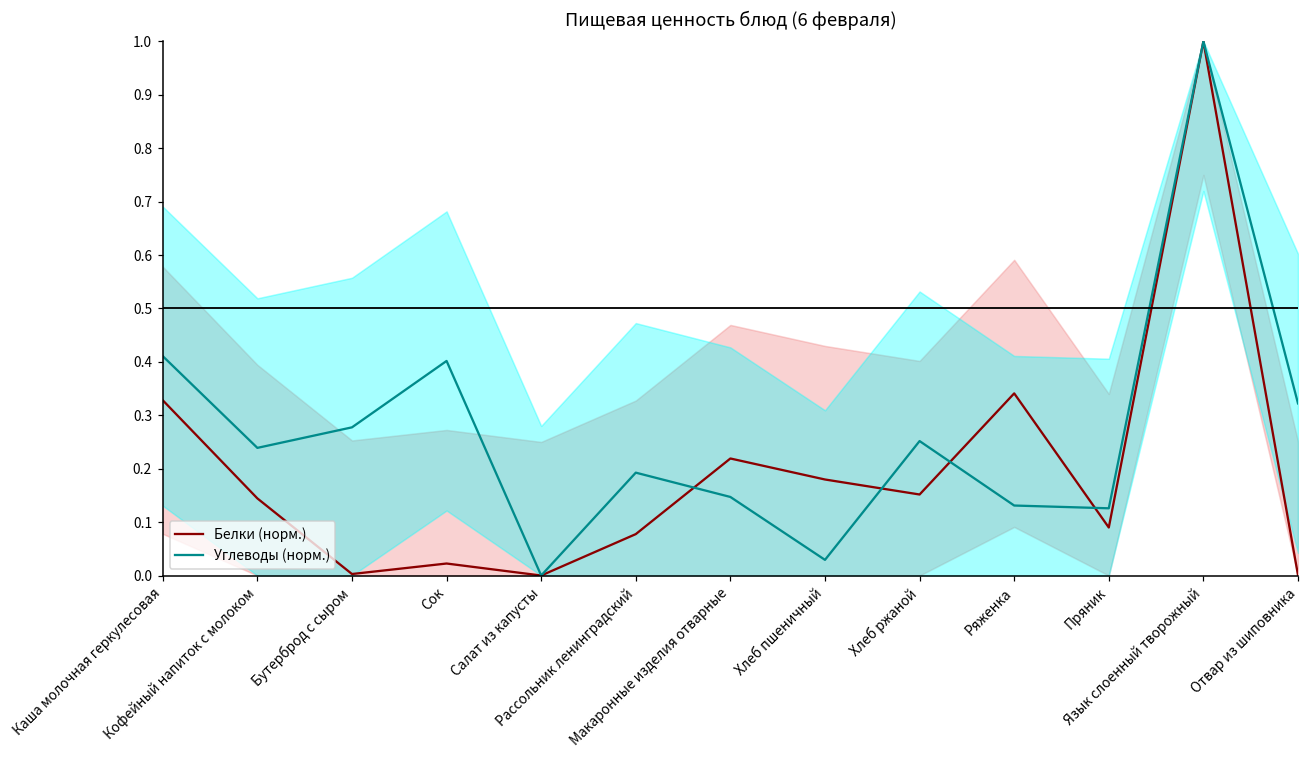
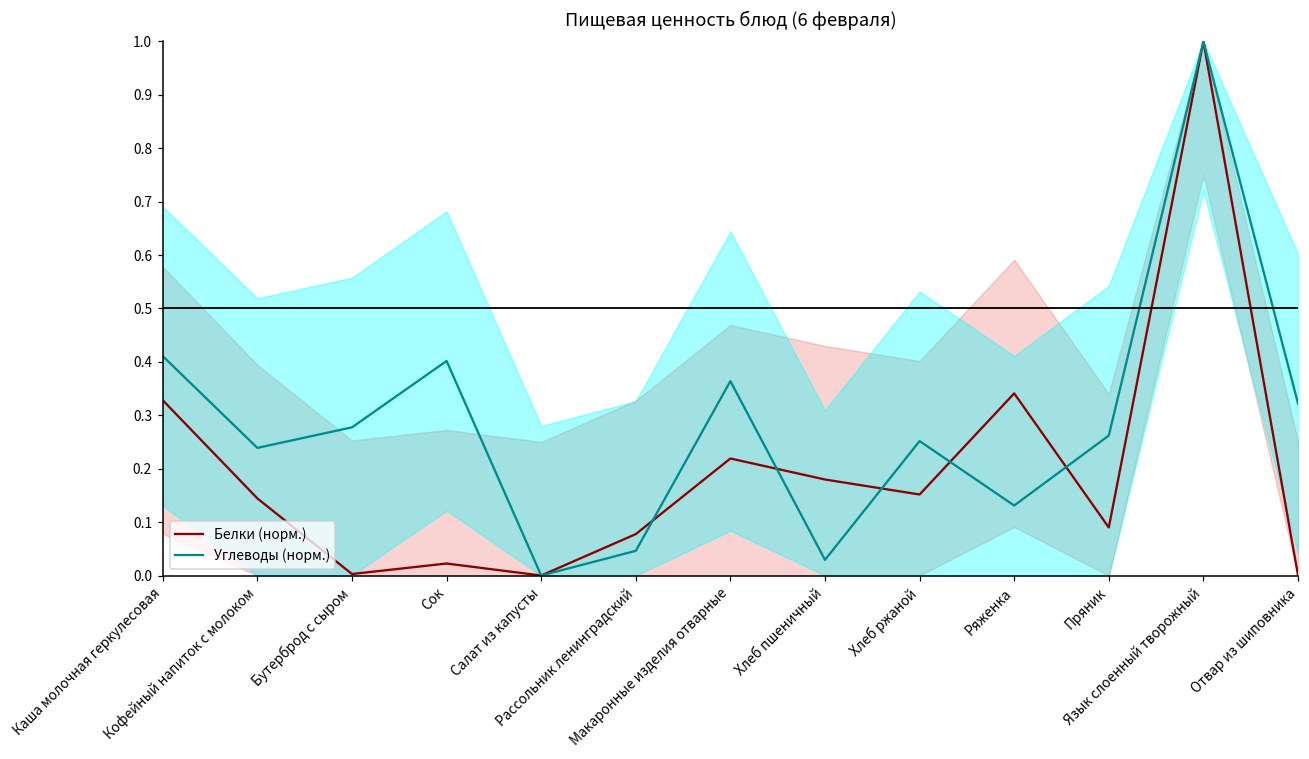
Углеводы (норм.), Рассольник ленинградский: 0.19 -> 0.05
Углеводы (норм.), Макаронные изделия отварные: 0.15 -> 0.36
Углеводы (норм.), Пряник: 0.13 -> 0.26
